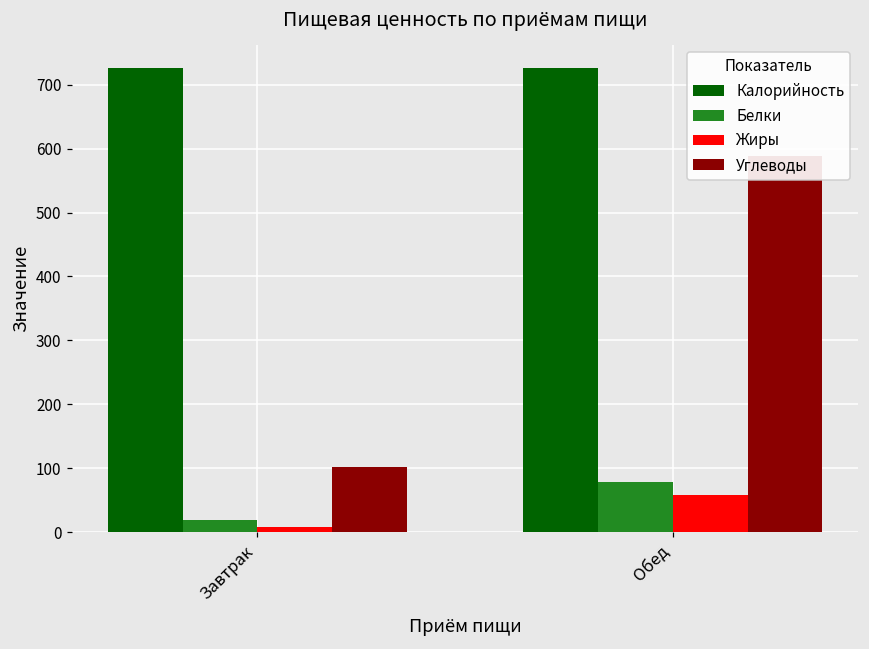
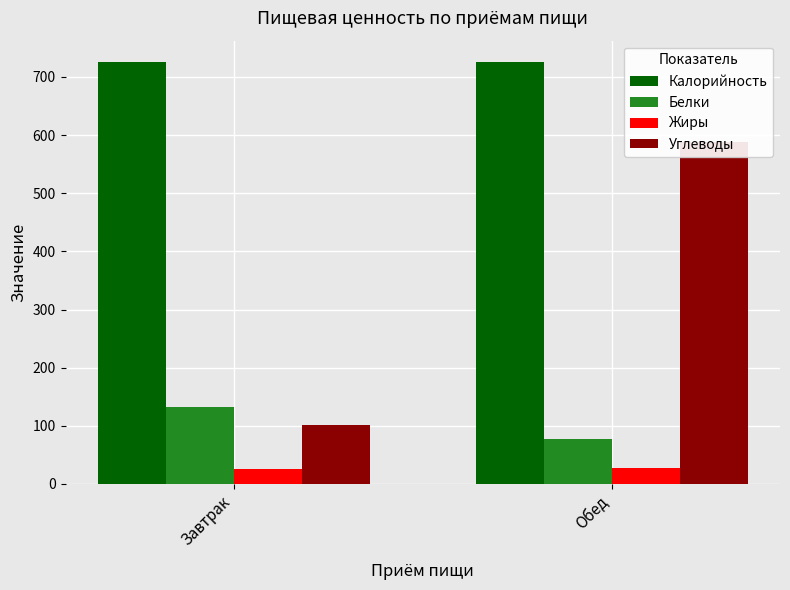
Белки, Завтрак: 20 -> 130
Жиры, Завтрак: 10 -> 30
Жиры, Обед: 60 -> 30
